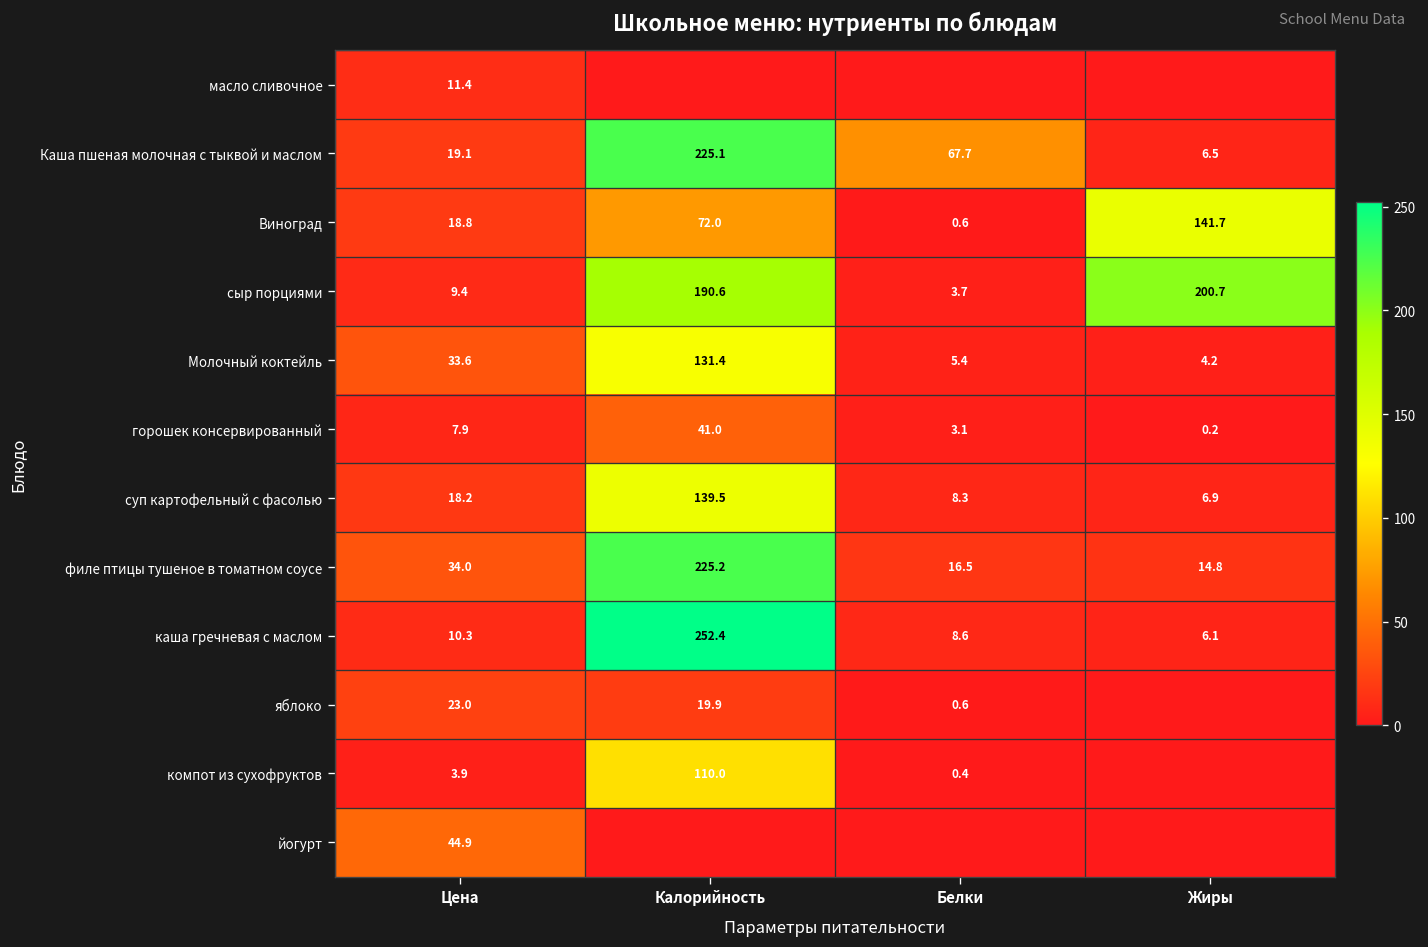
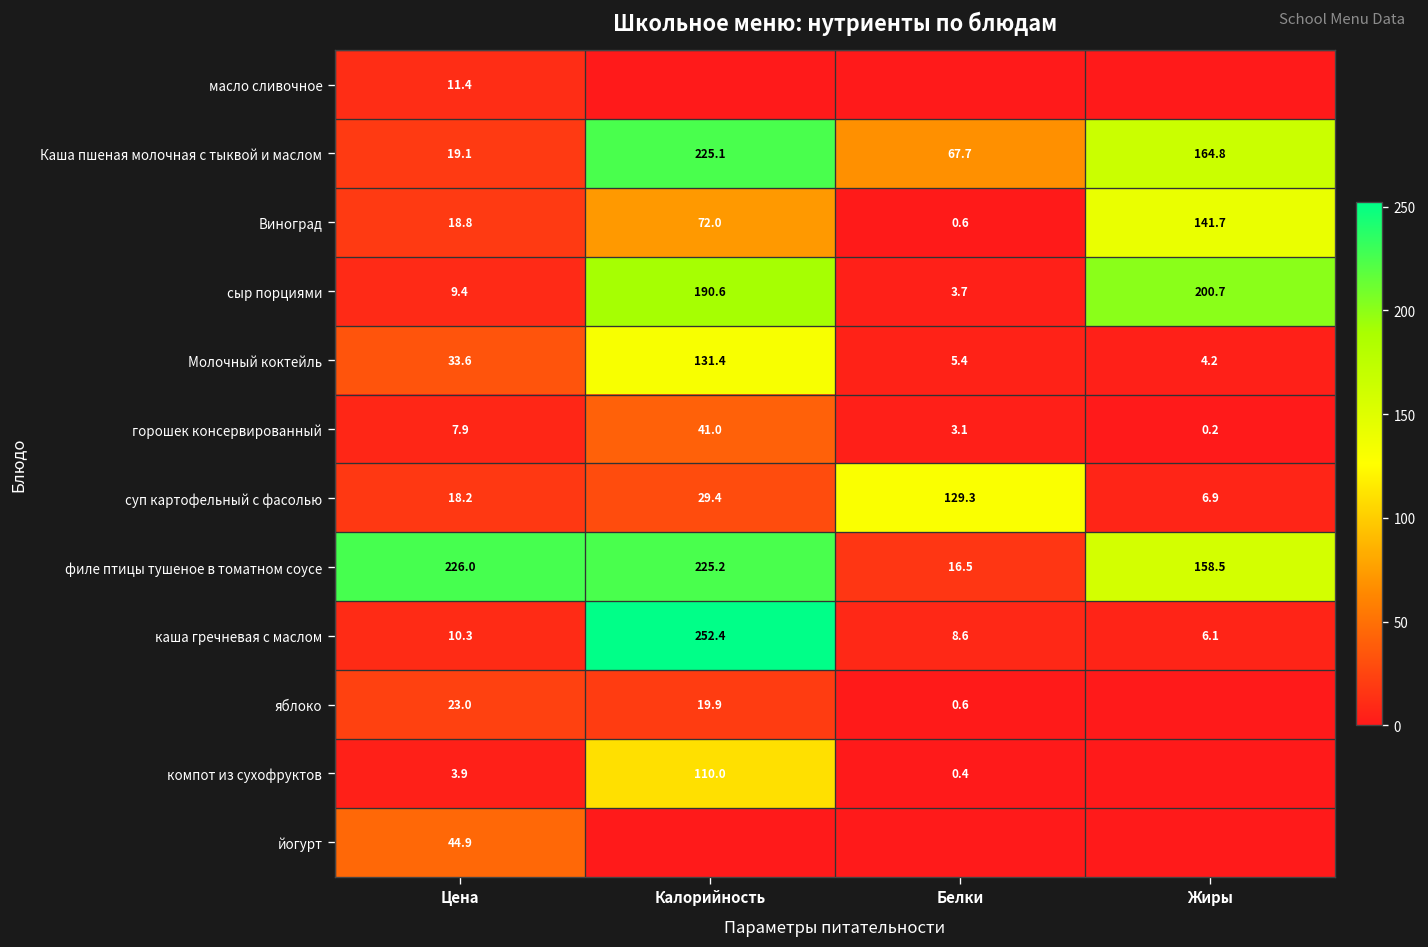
Каша пшеная молочная с тыквой и маслом, Жиры: 6.5 -> 164.8
суп картофельный с фасолью, Калорийность: 139.5 -> 29.4
суп картофельный с фасолью, Белки: 8.3 -> 129.3
филе птицы тушеное в томатном соусе, Цена: 34.0 -> 226.0
филе птицы тушеное в томатном соусе, Жиры: 14.8 -> 158.5
